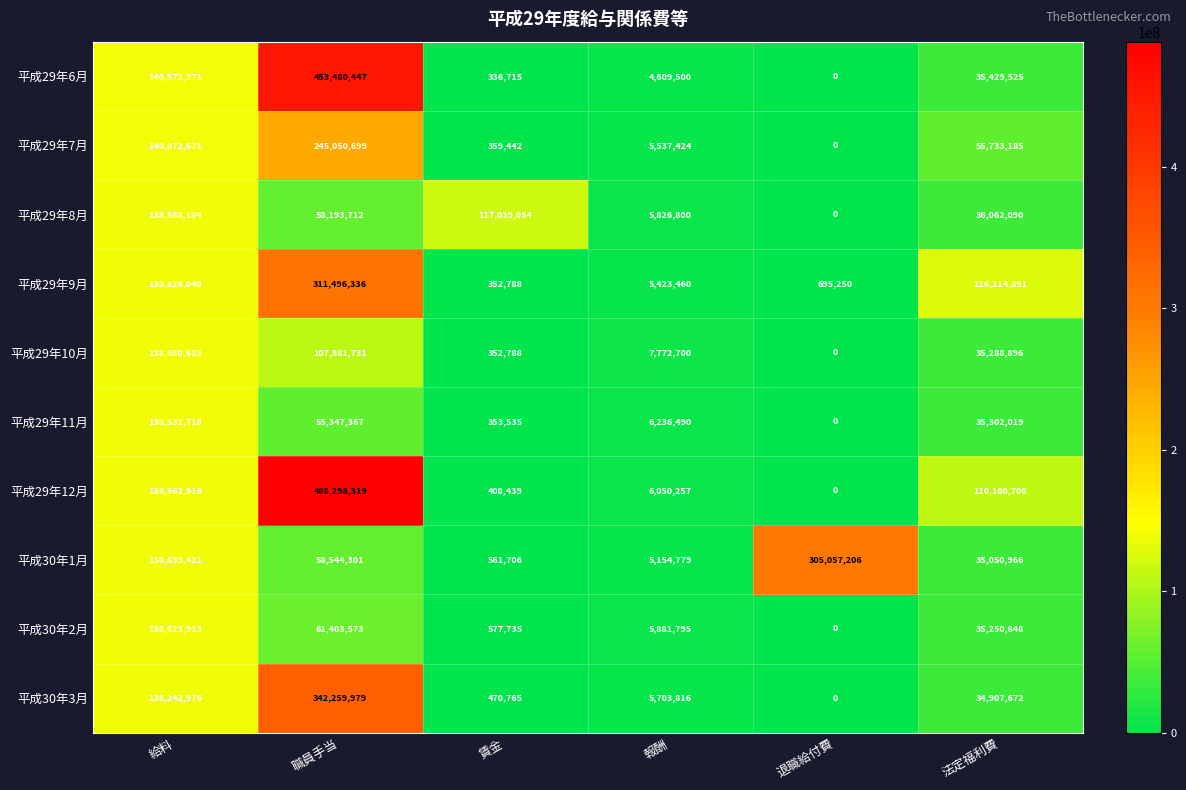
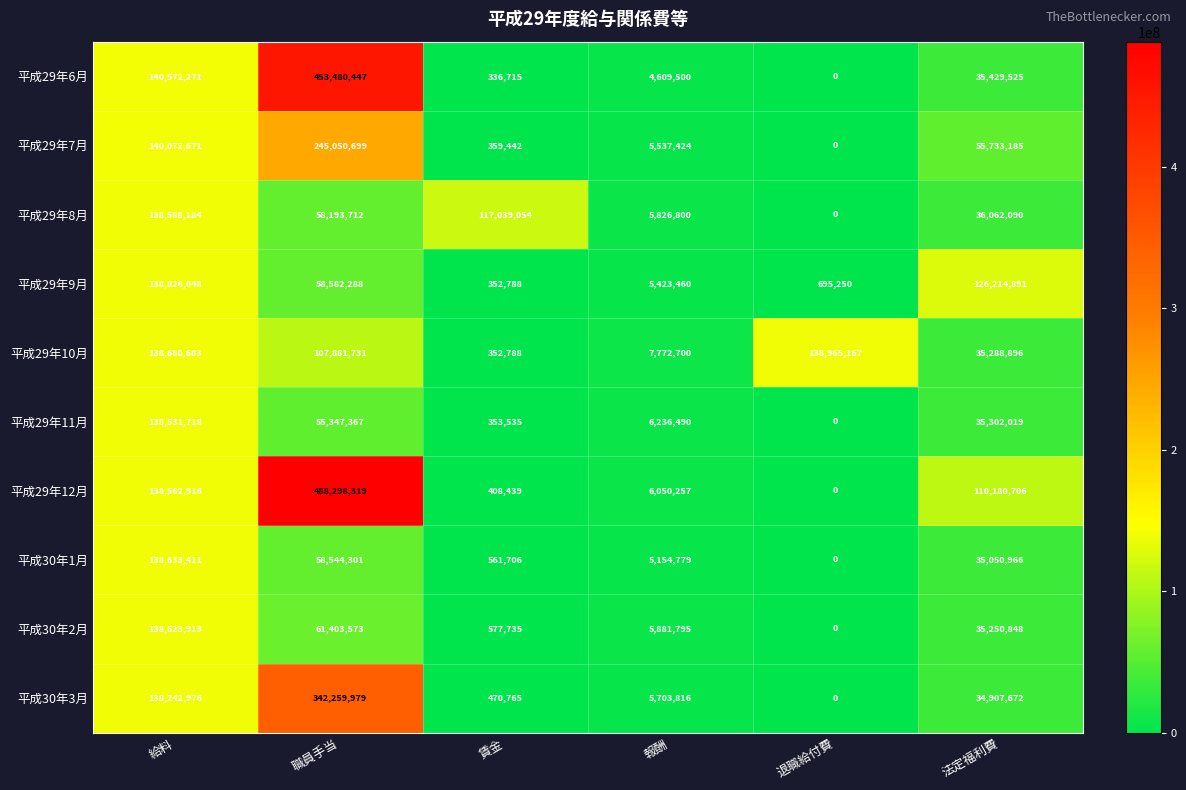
平成29年9月, 職員手当: 311,496,336 -> 58,582,288
平成29年10月, 退職給付費: 0 -> 138,965,167
平成30年1月, 退職給付費: 305,057,206 -> 0
